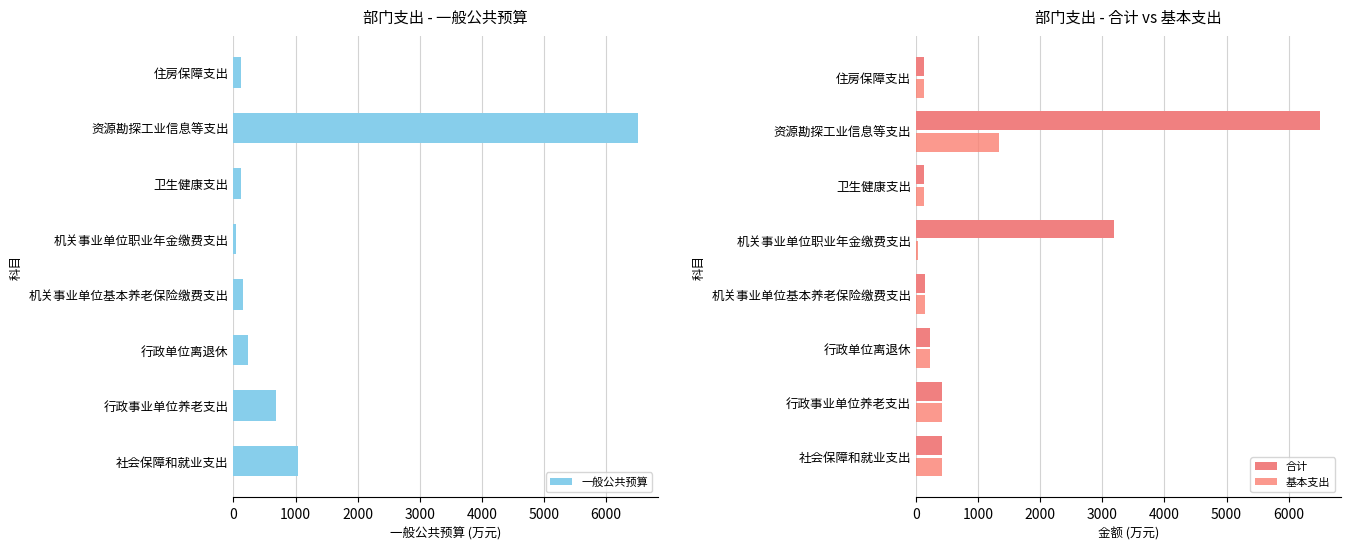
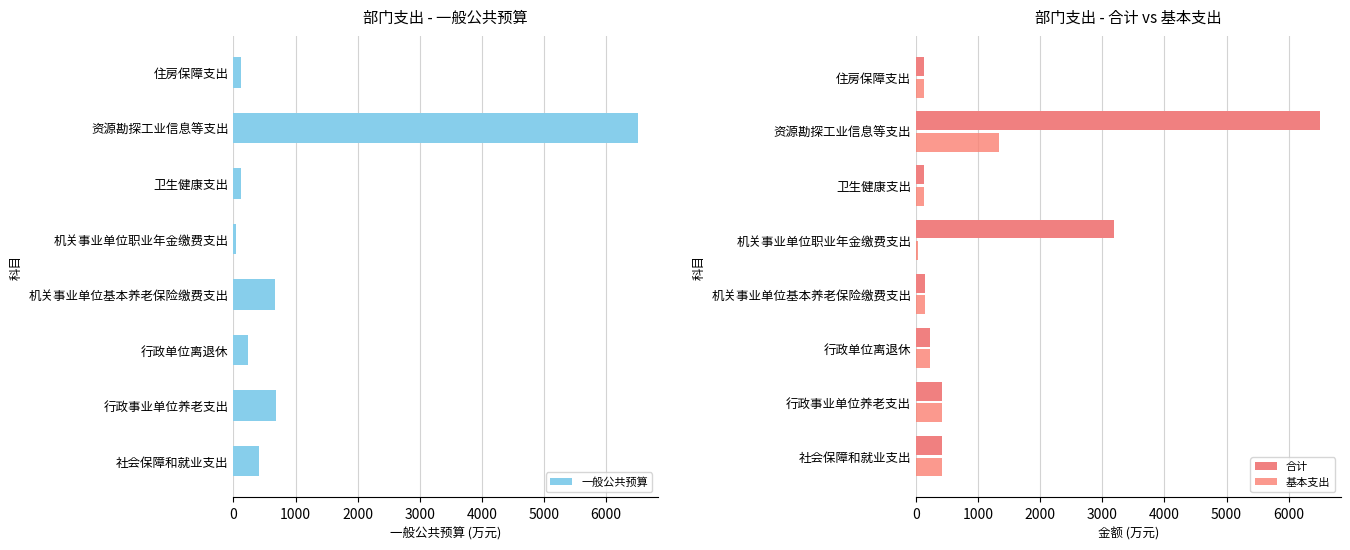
部门支出 - 一般公共预算, 机关事业单位基本养老保险缴费支出: 200 -> 700
部门支出 - 一般公共预算, 社会保障和就业支出: 1000 -> 400
